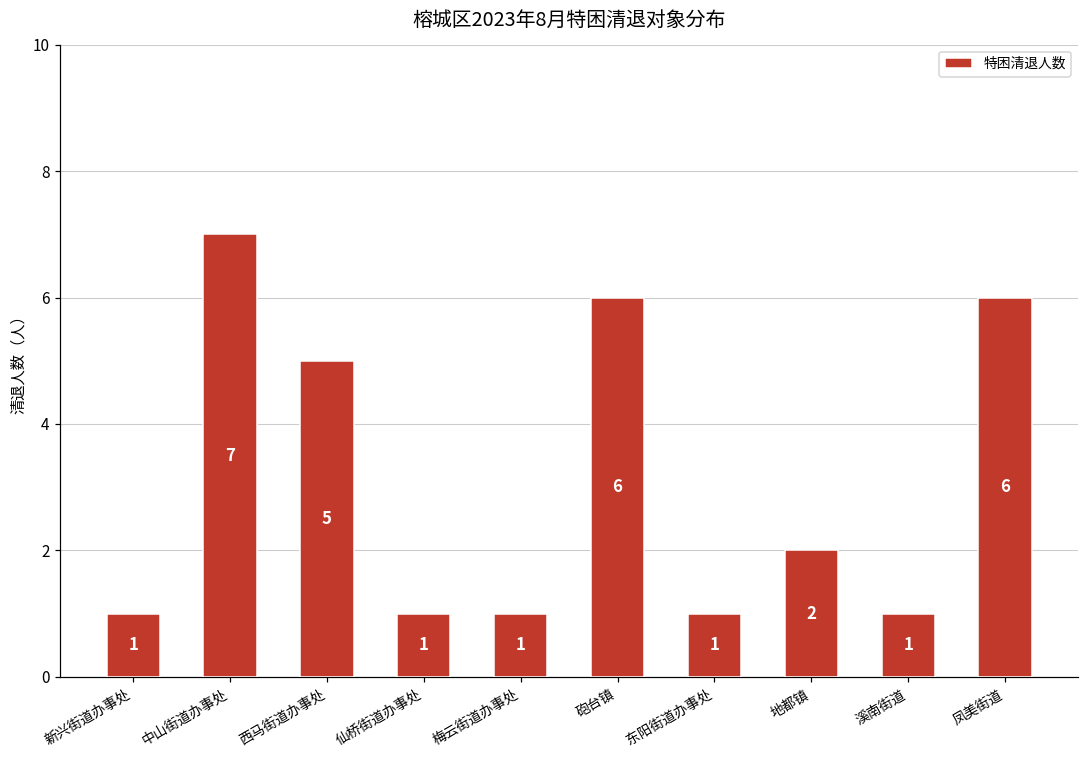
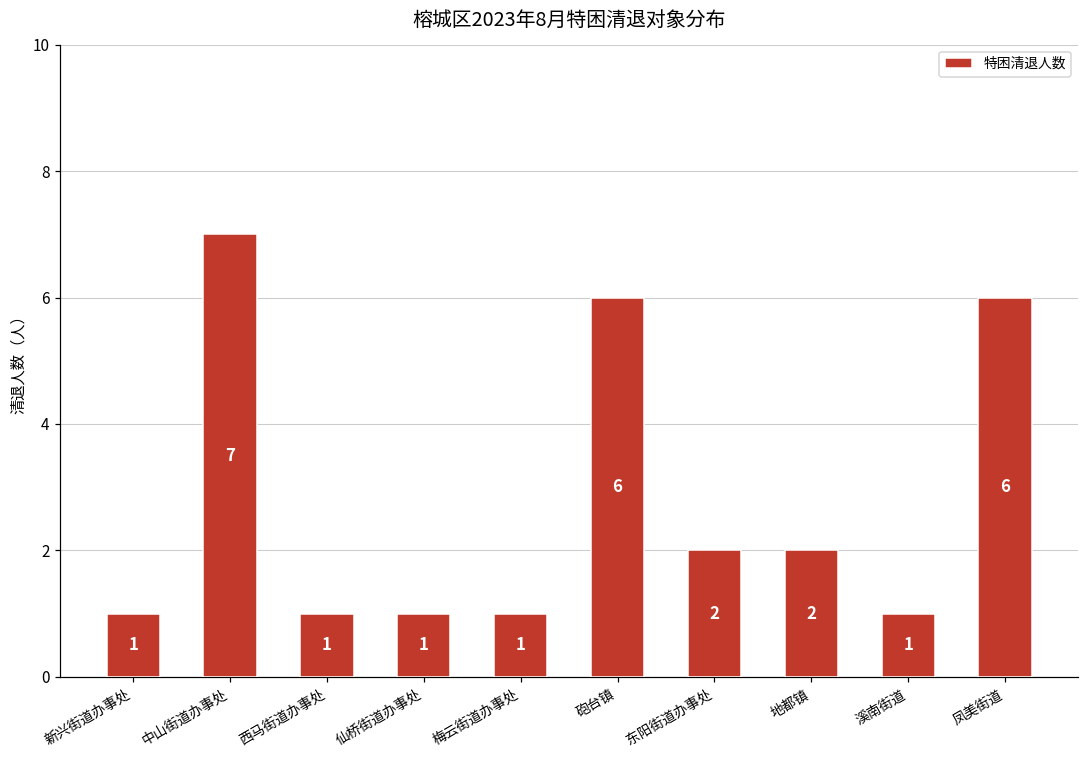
西马街道办事处: 5 -> 1
东阳街道办事处: 1 -> 2
